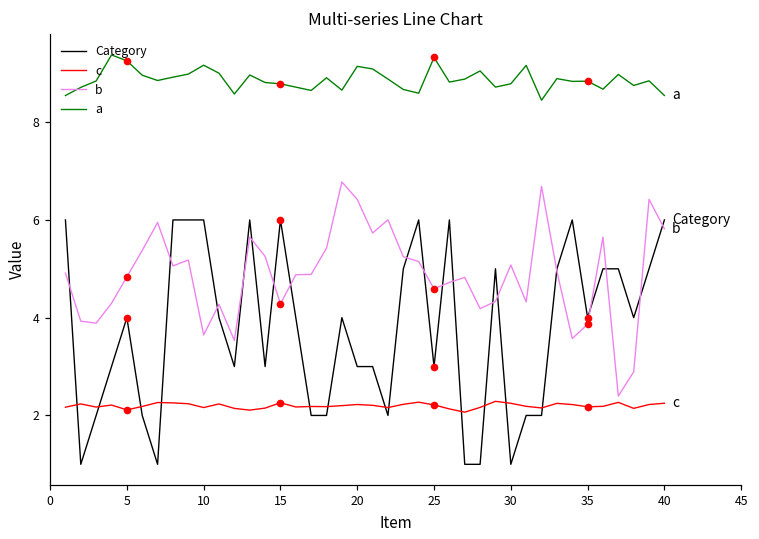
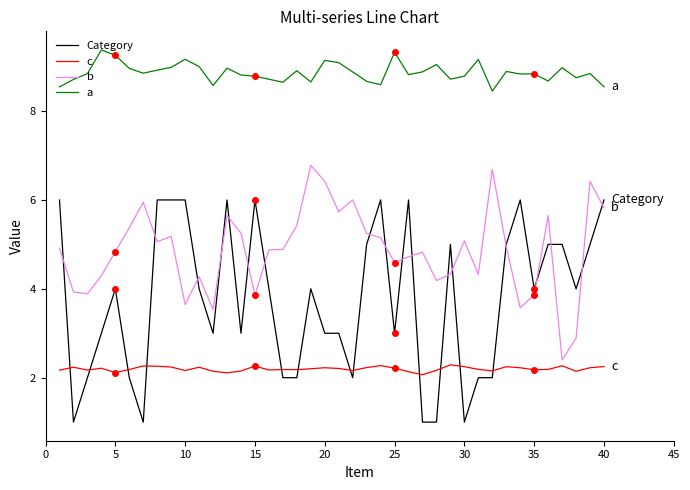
b, 15: 4.3 -> 3.9
